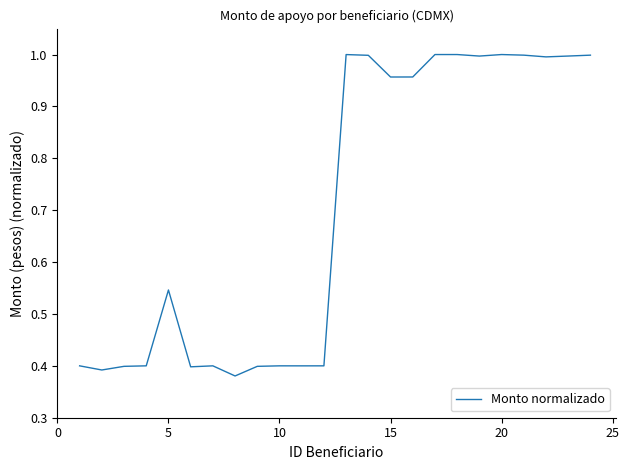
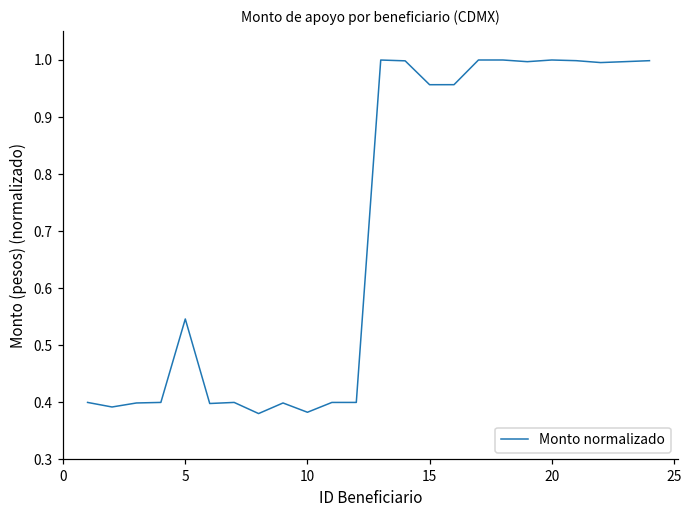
10: 0.40 -> 0.38
